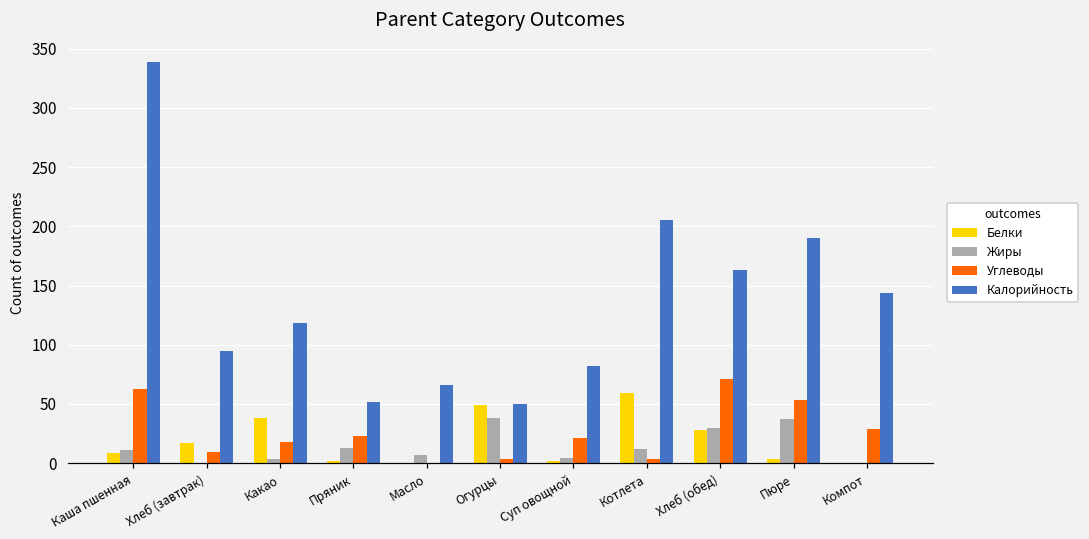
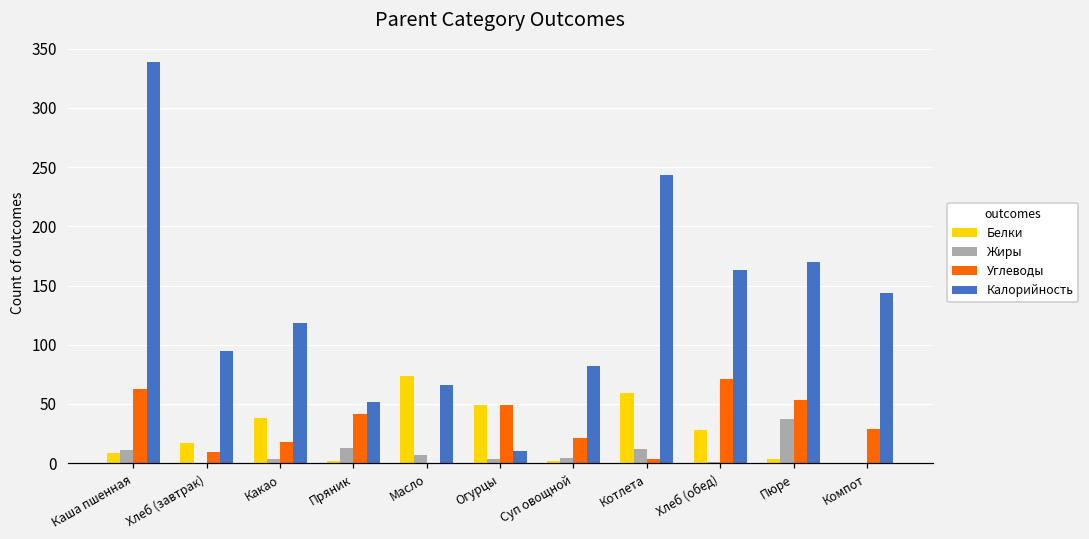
Углеводы, Пряник: 23 -> 41
Белки, Масло: 0 -> 73
Жиры, Огурцы: 38 -> 3
Углеводы, Огурцы: 4 -> 49
Калорийность, Огурцы: 50 -> 11
Калорийность, Котлета: 205 -> 243
Жиры, Хлеб (обед): 29 -> 1
Калорийность, Пюре: 190 -> 170
